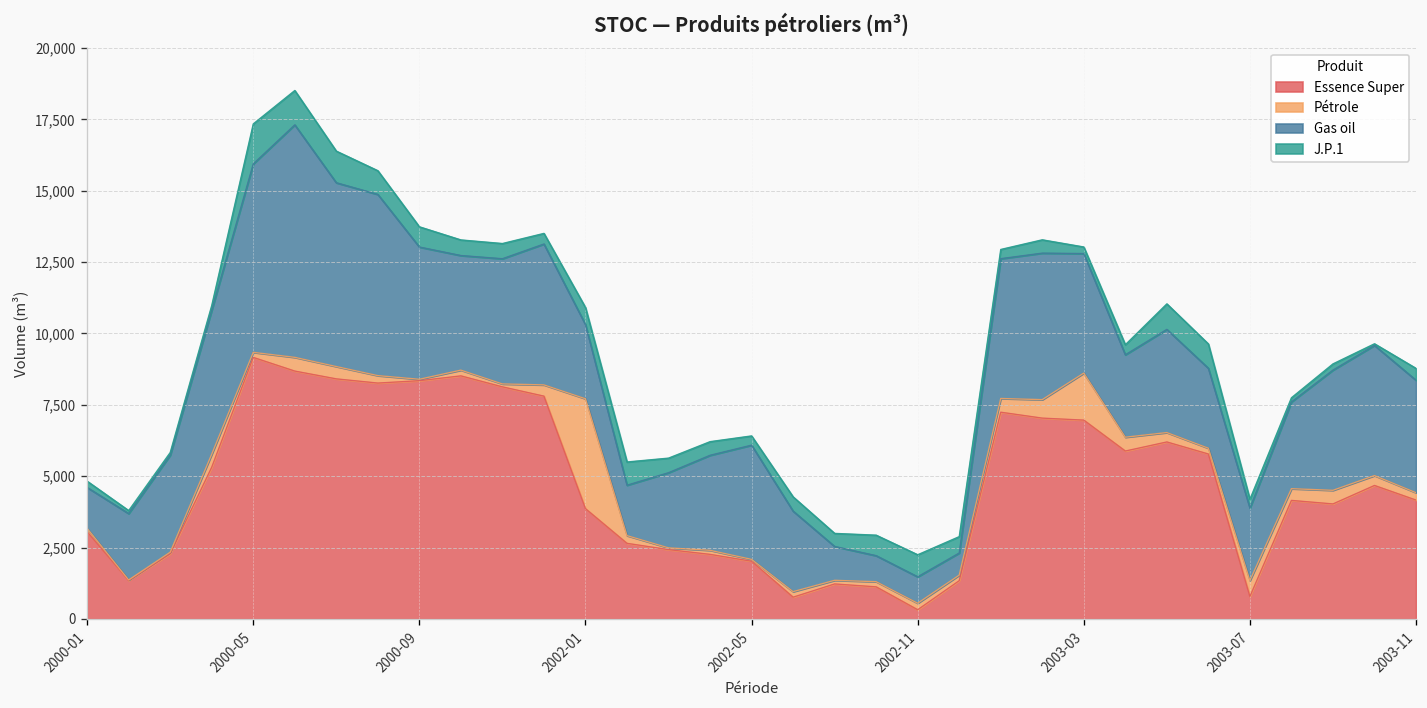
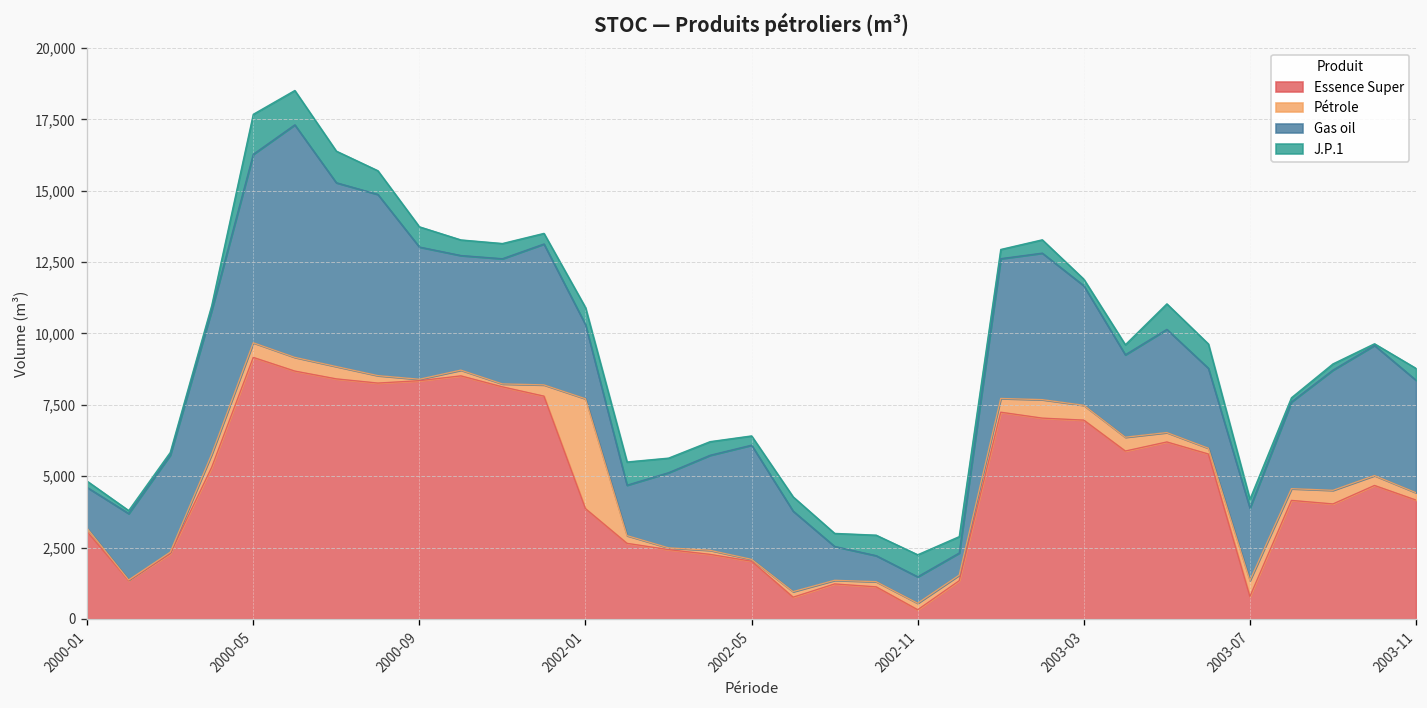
Pétrole, 2000-05: 200 -> 500
Pétrole, 2003-03: 1,600 -> 500
